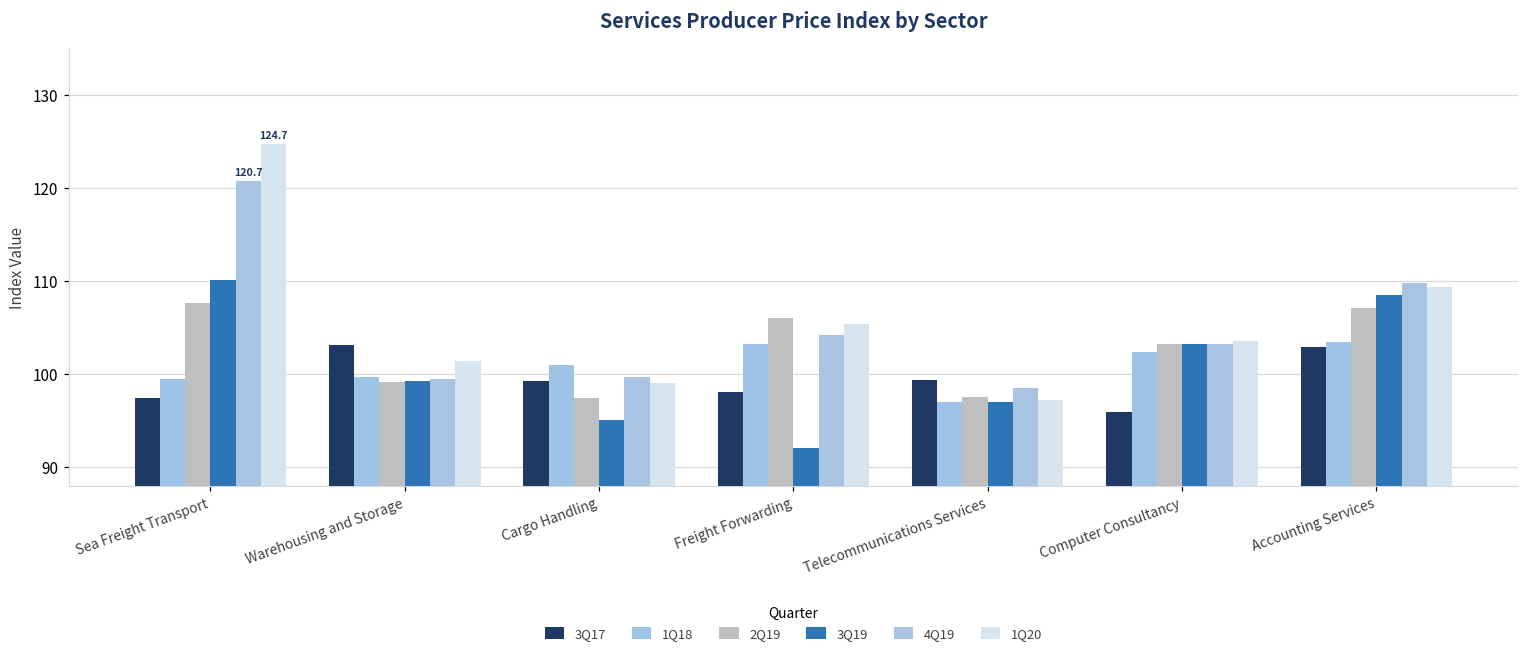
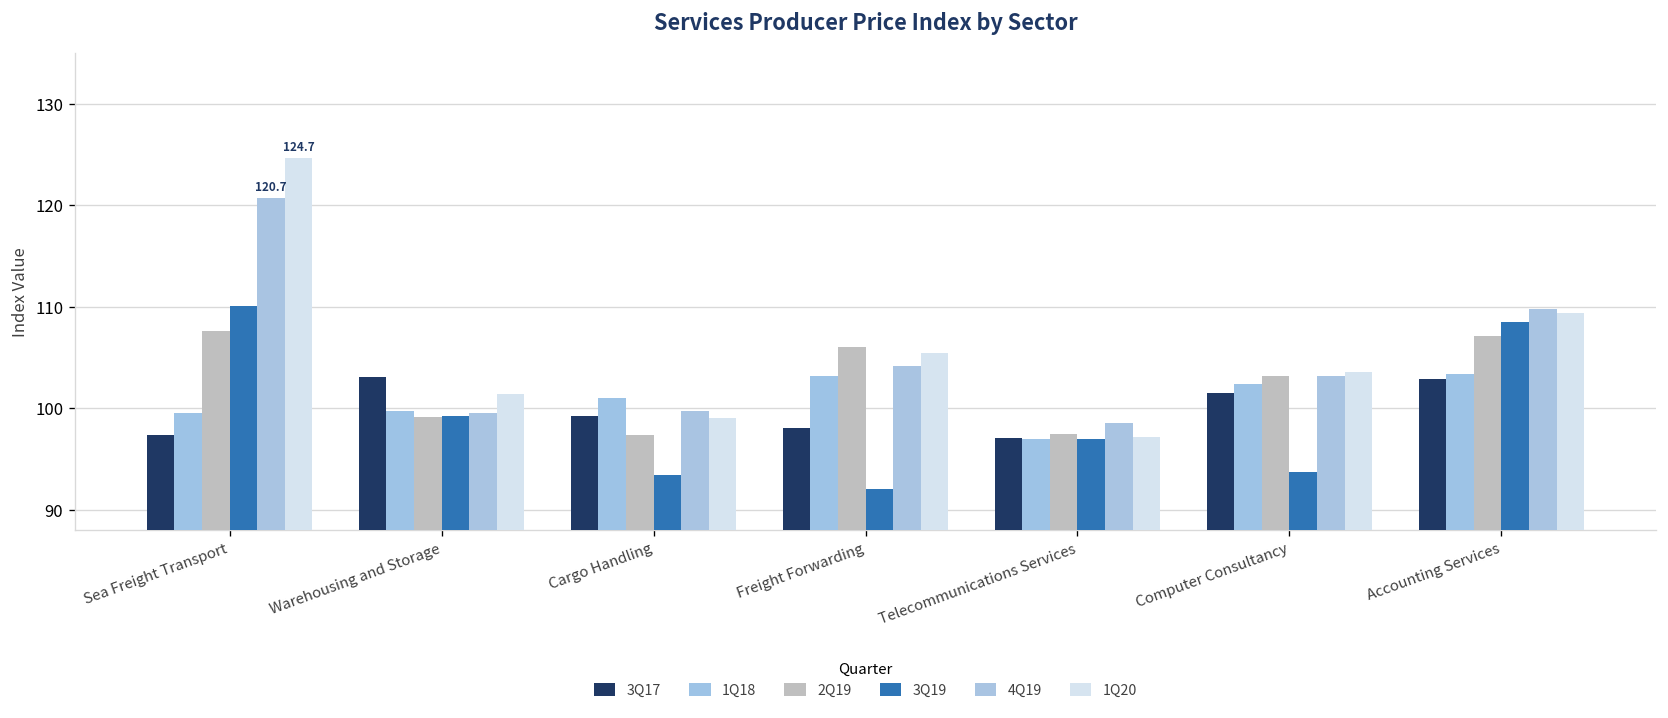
3Q19, Cargo Handling: 95 -> 93
3Q17, Telecommunications Services: 99 -> 97
3Q17, Computer Consultancy: 96 -> 102
3Q19, Computer Consultancy: 103 -> 94
